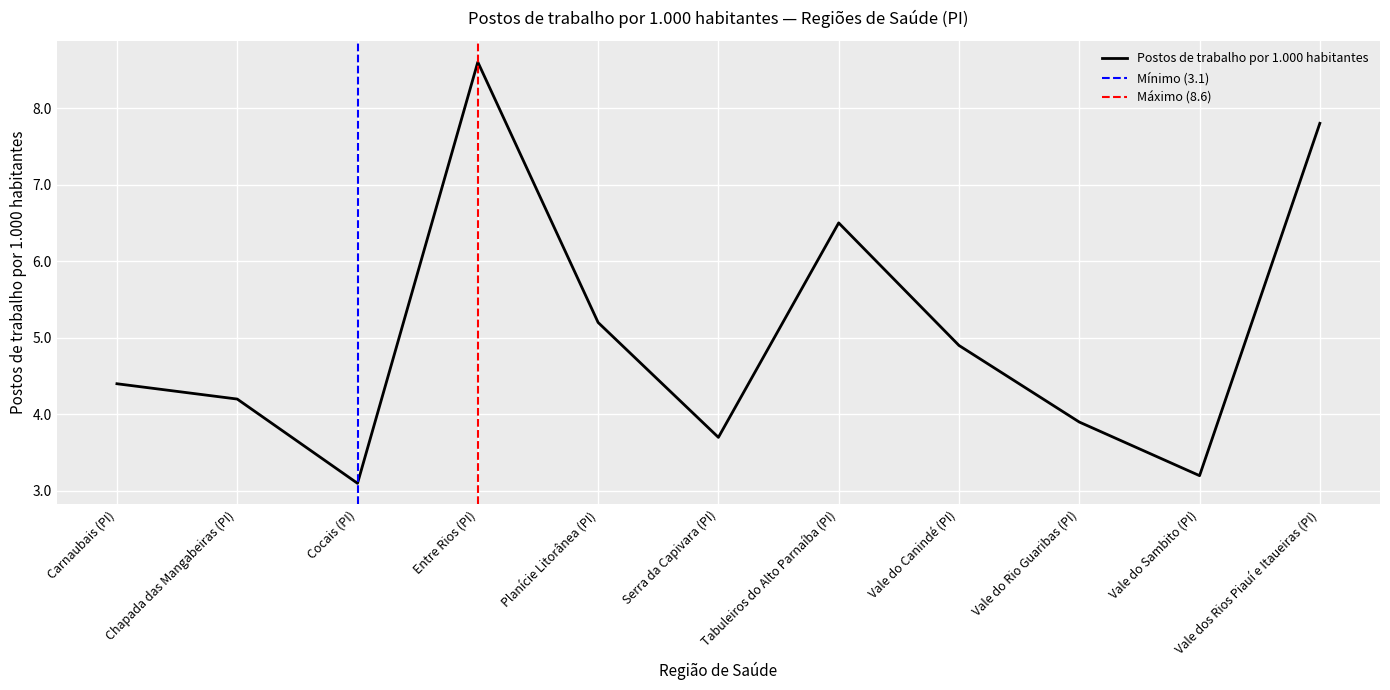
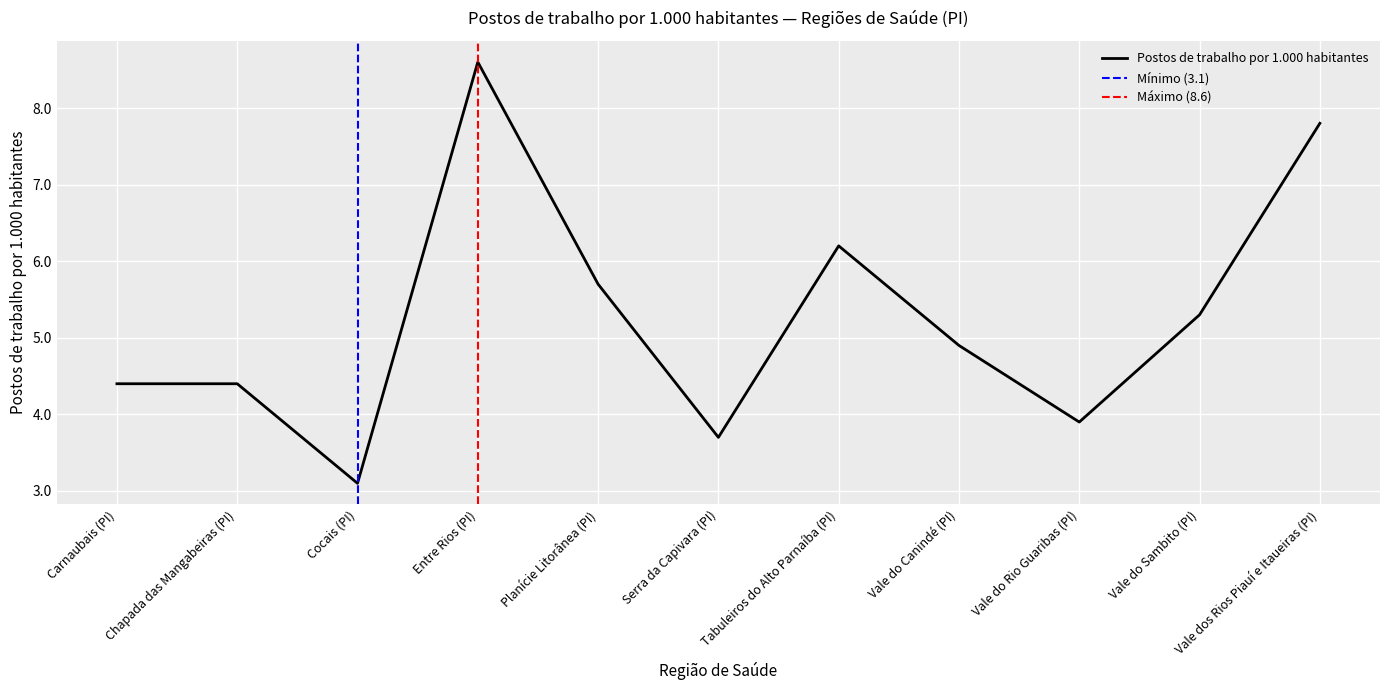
Chapada das Mangabeiras (PI): 4.2 -> 4.4
Planície Litorânea (PI): 5.2 -> 5.7
Tabuleiros do Alto Parnaíba (PI): 6.5 -> 6.2
Vale do Sambito (PI): 3.2 -> 5.3
